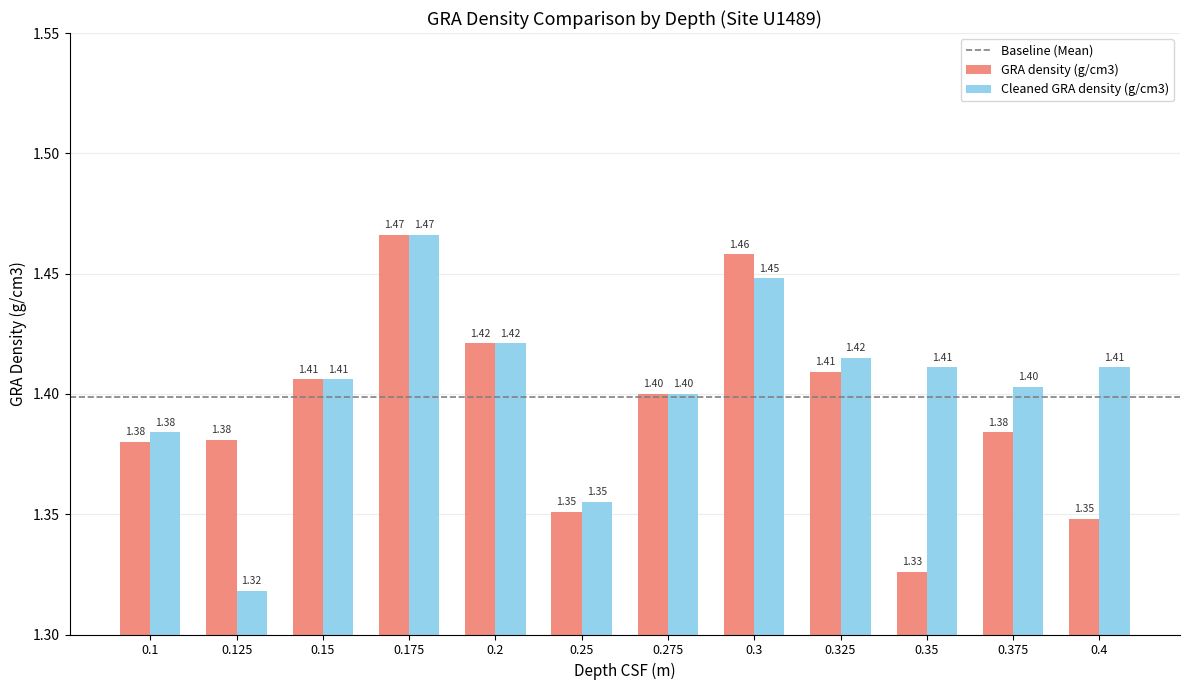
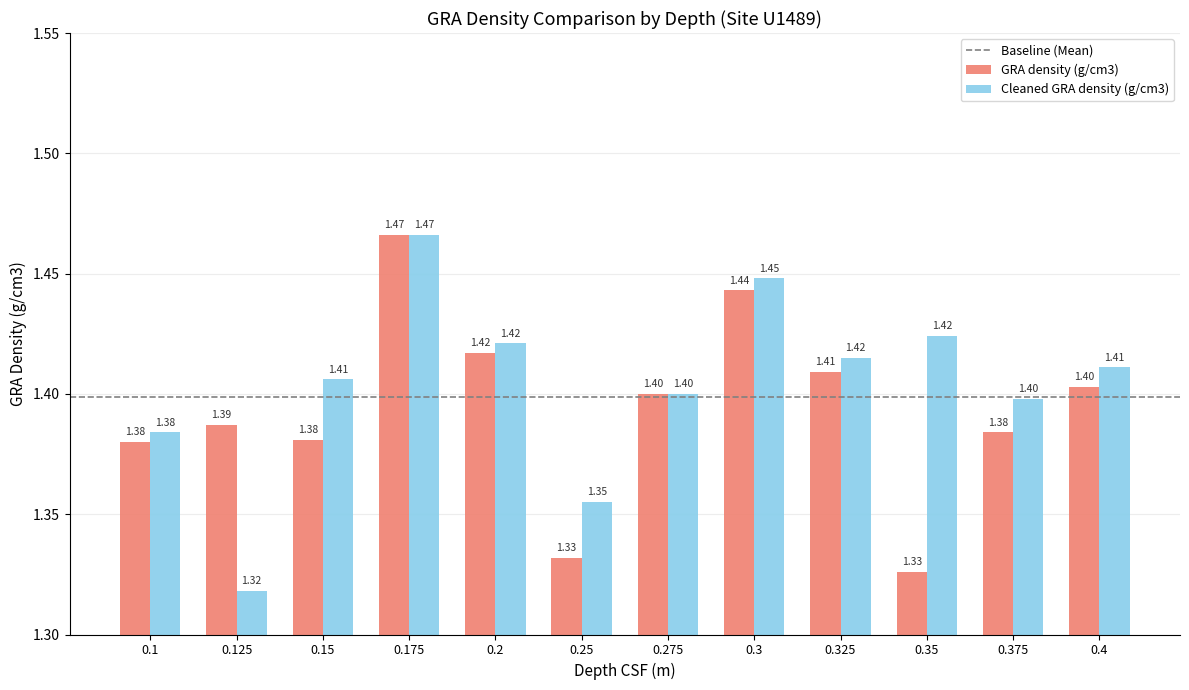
GRA density (g/cm3), 0.125: 1.38 -> 1.39
GRA density (g/cm3), 0.15: 1.41 -> 1.38
GRA density (g/cm3), 0.2: 1.421 -> 1.417
GRA density (g/cm3), 0.25: 1.35 -> 1.33
GRA density (g/cm3), 0.3: 1.46 -> 1.44
Cleaned GRA density (g/cm3), 0.35: 1.41 -> 1.42
Cleaned GRA density (g/cm3), 0.375: 1.403 -> 1.398
GRA density (g/cm3), 0.4: 1.35 -> 1.40
